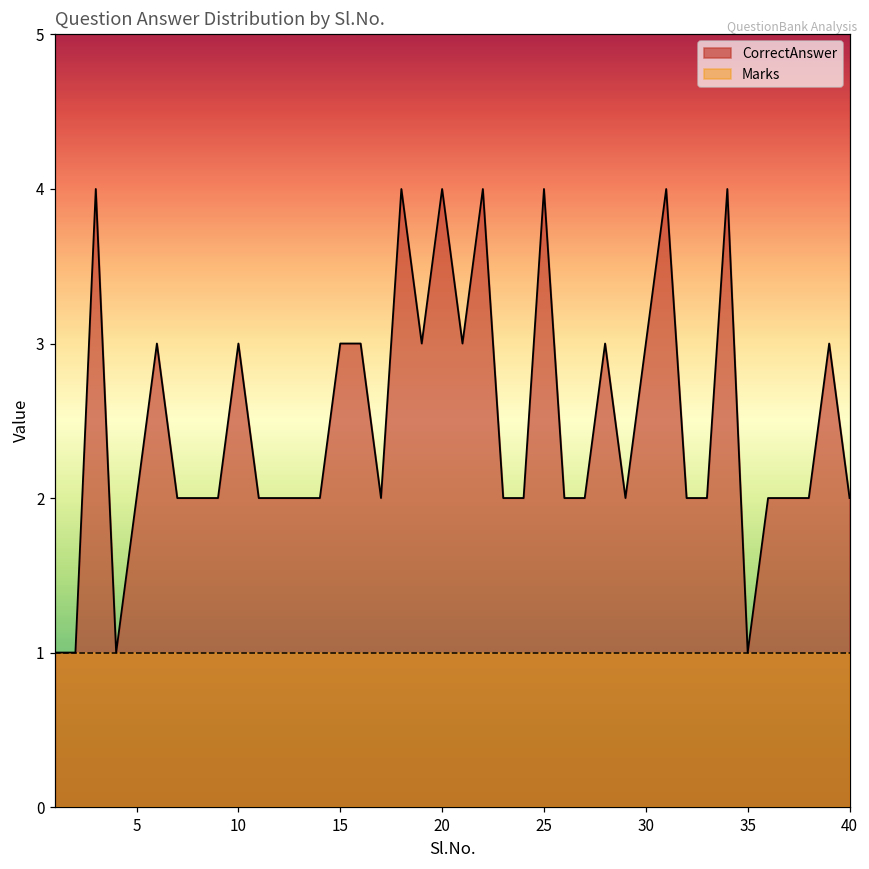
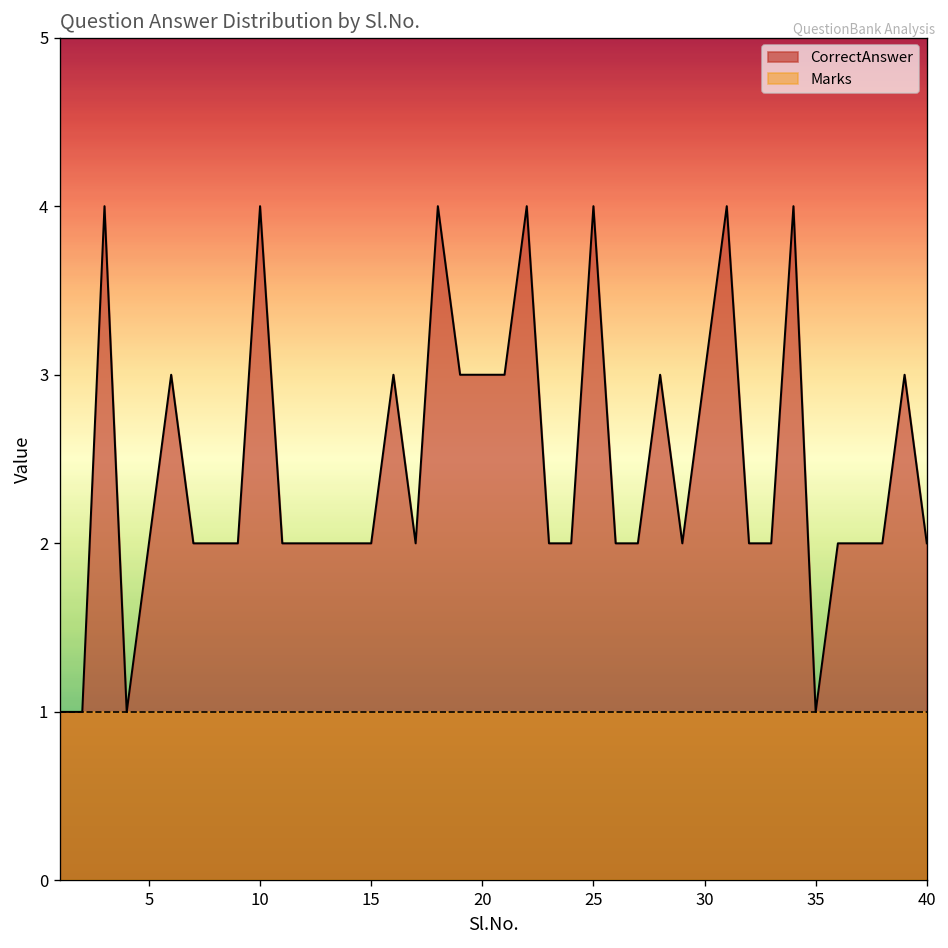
CorrectAnswer, 10: 3 -> 4
CorrectAnswer, 15: 3 -> 2
CorrectAnswer, 20: 4 -> 3
